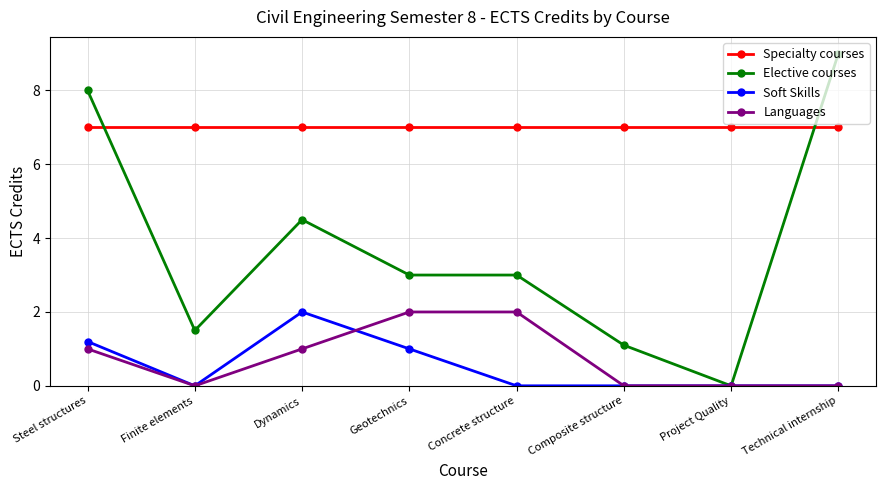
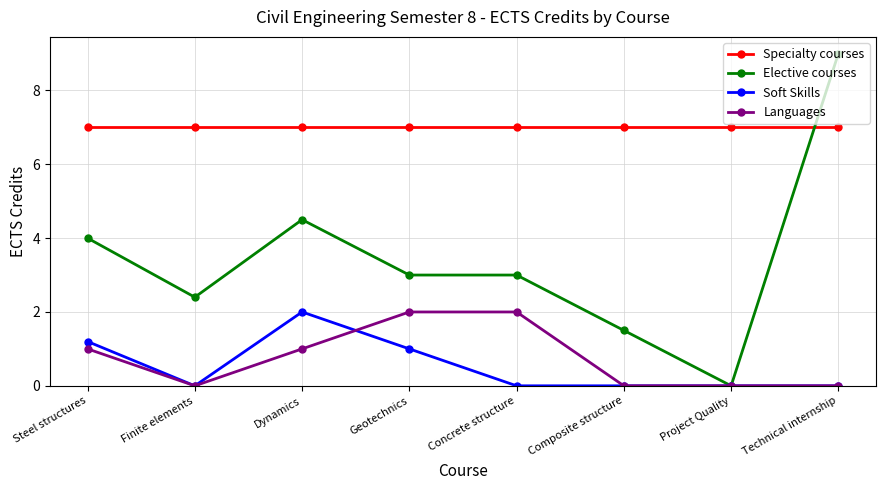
Elective courses, Steel structures: 8 -> 4
Elective courses, Finite elements: 1.5 -> 2.4
Elective courses, Composite structure: 1.1 -> 1.5
